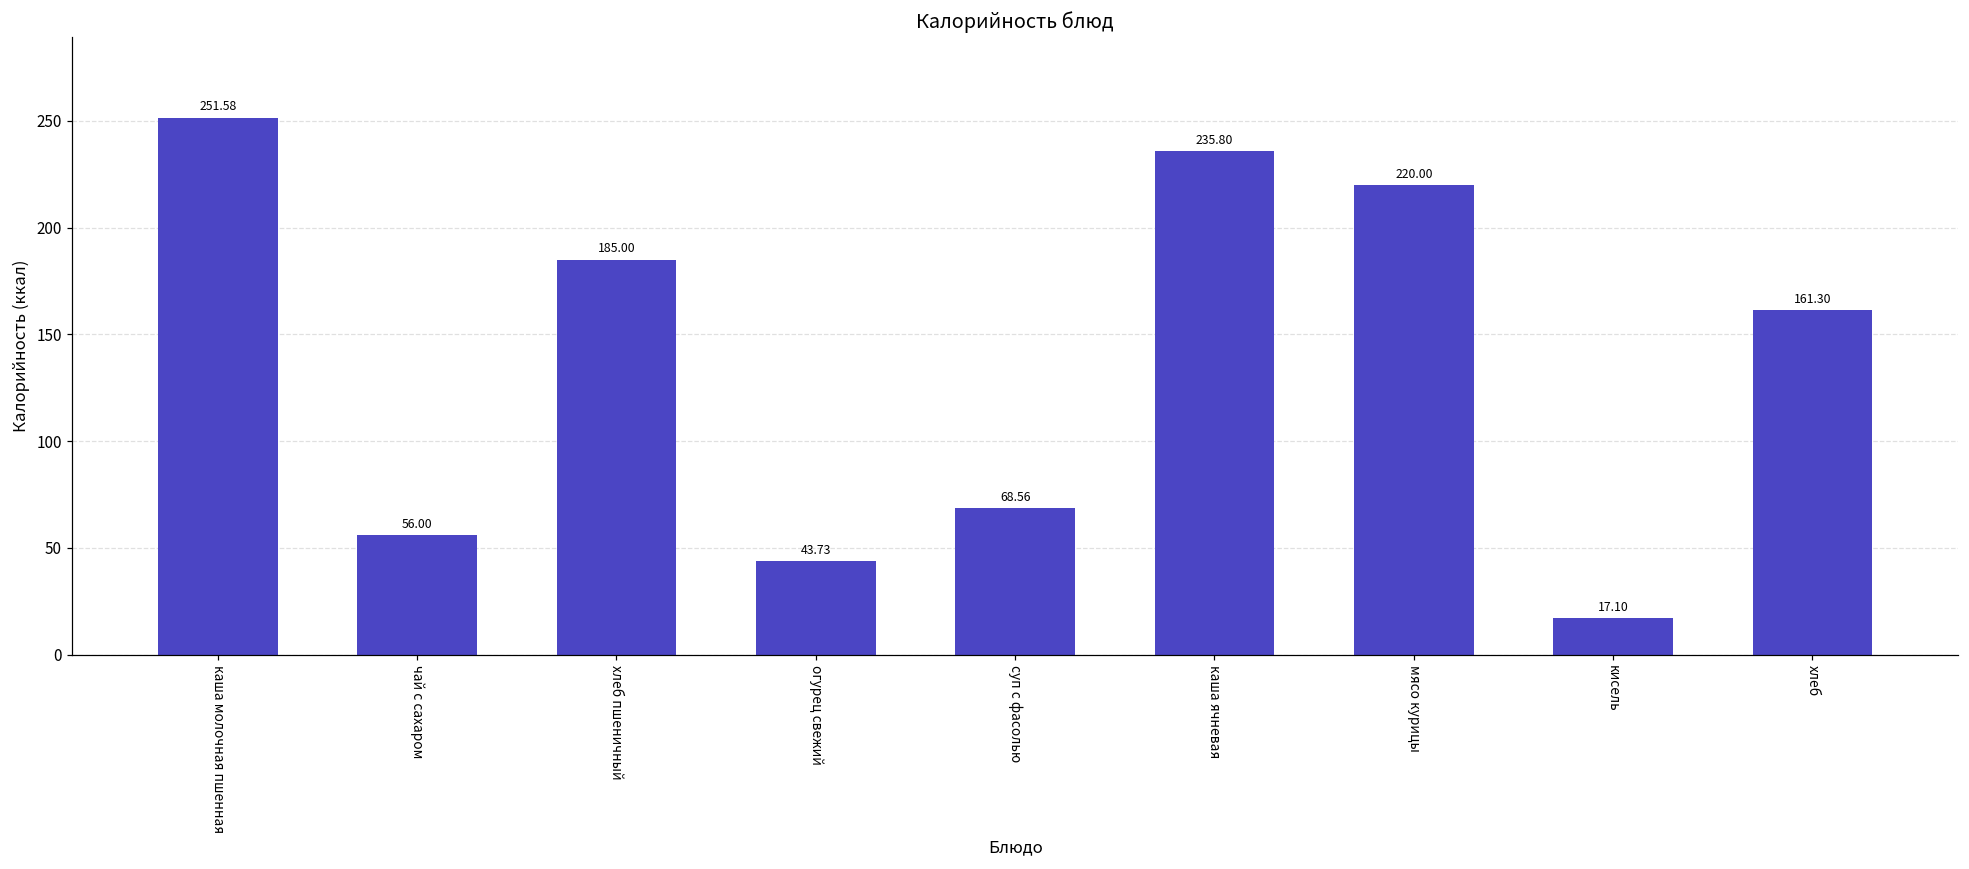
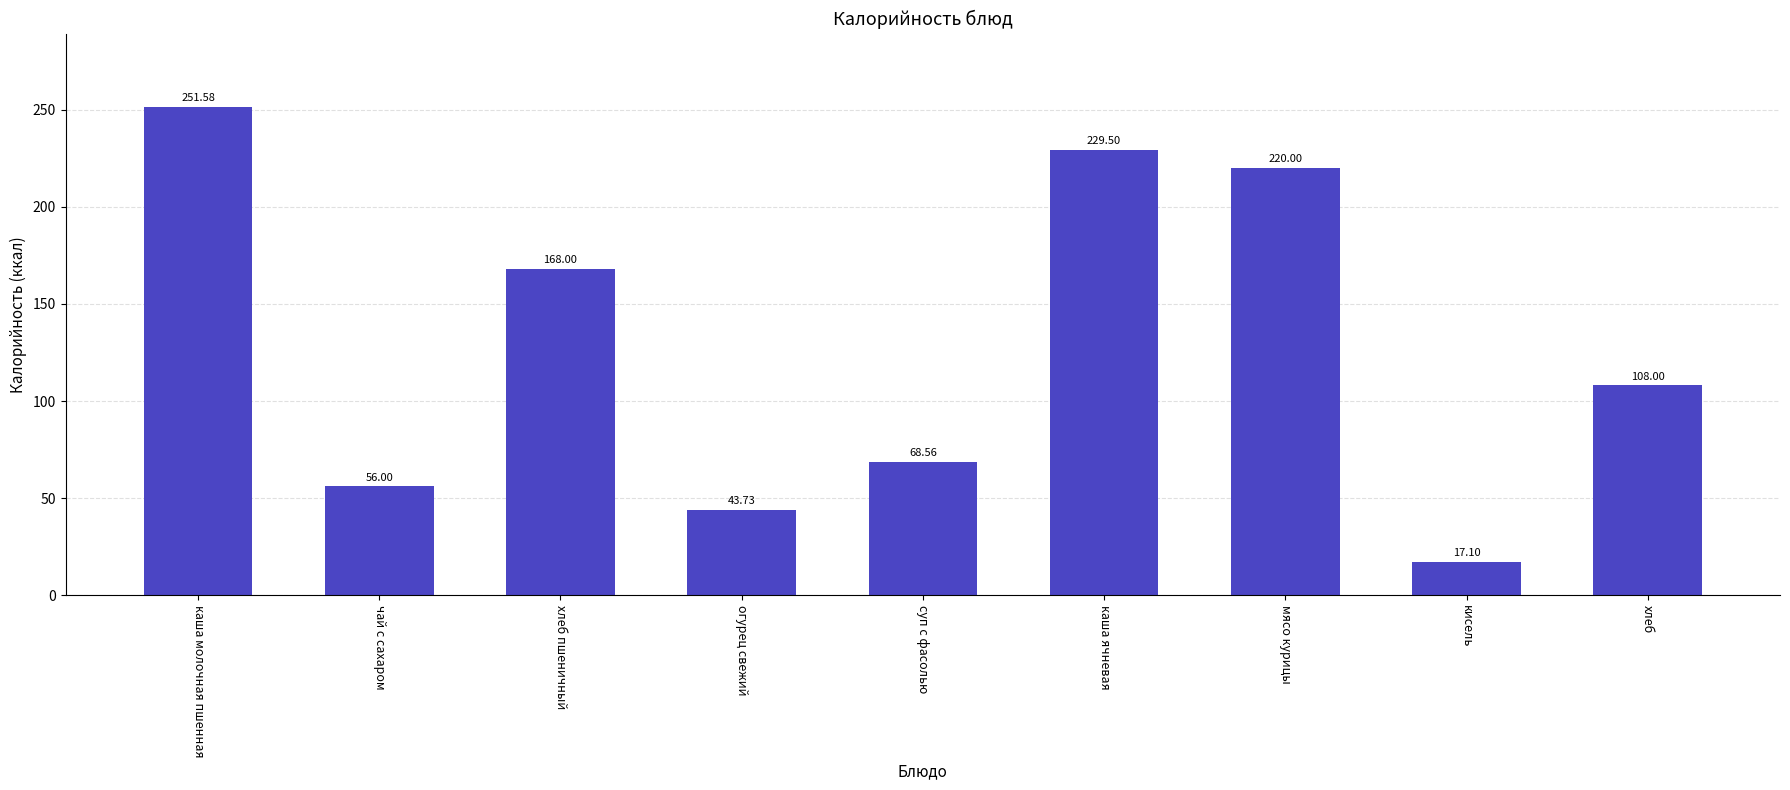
хлеб пшеничный: 185.00 -> 168.00
каша ячневая: 235.80 -> 229.50
хлеб: 161.30 -> 108.00
